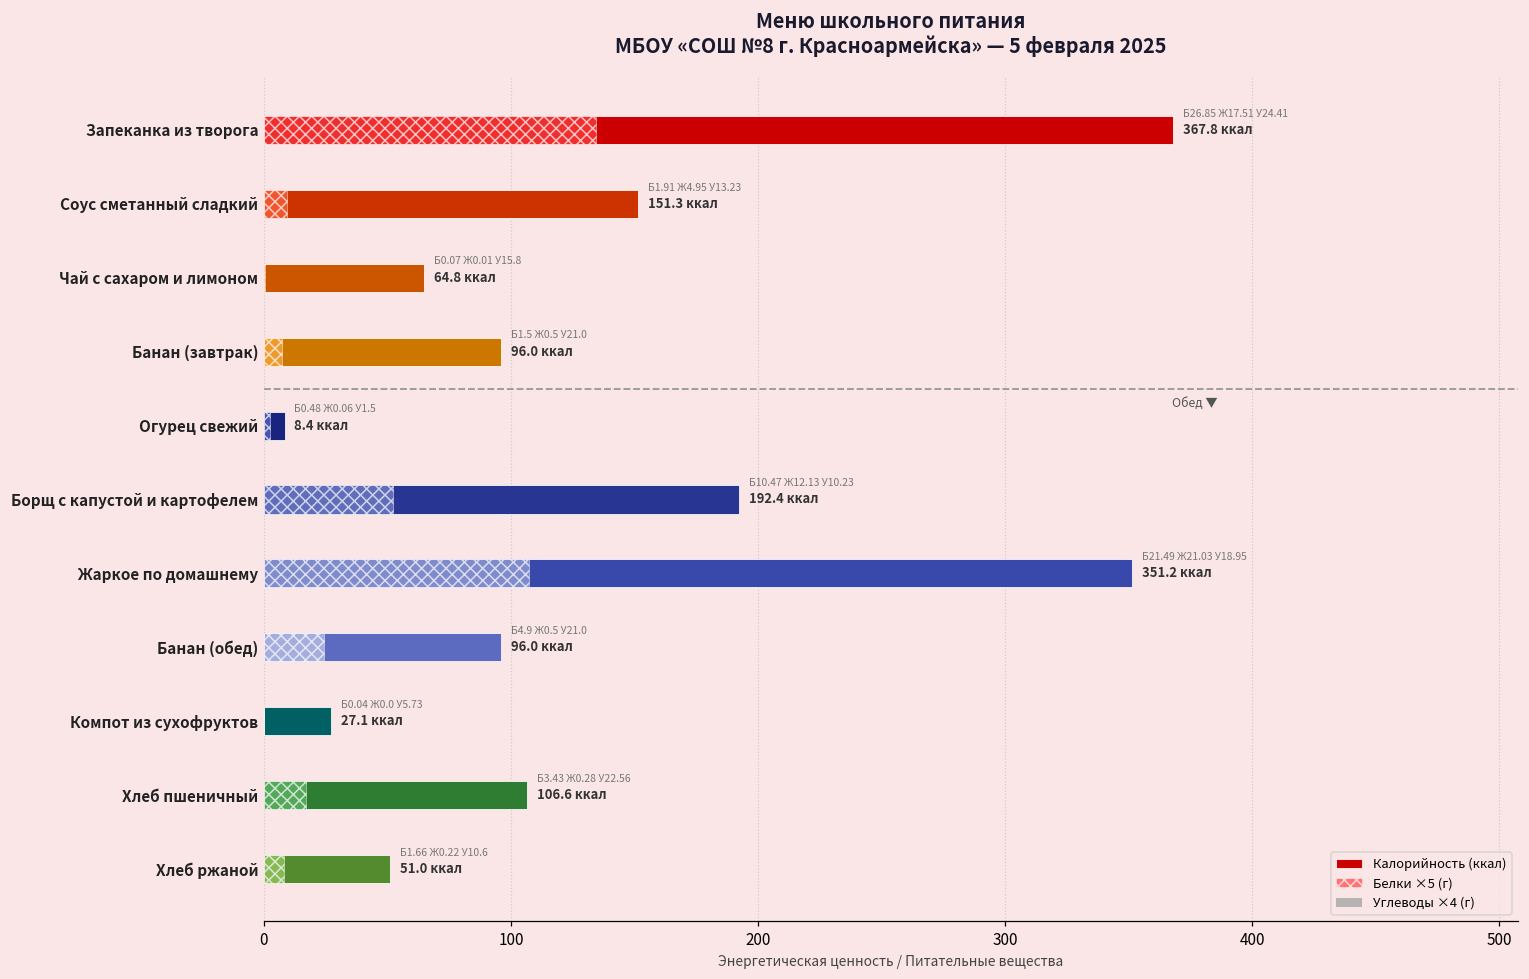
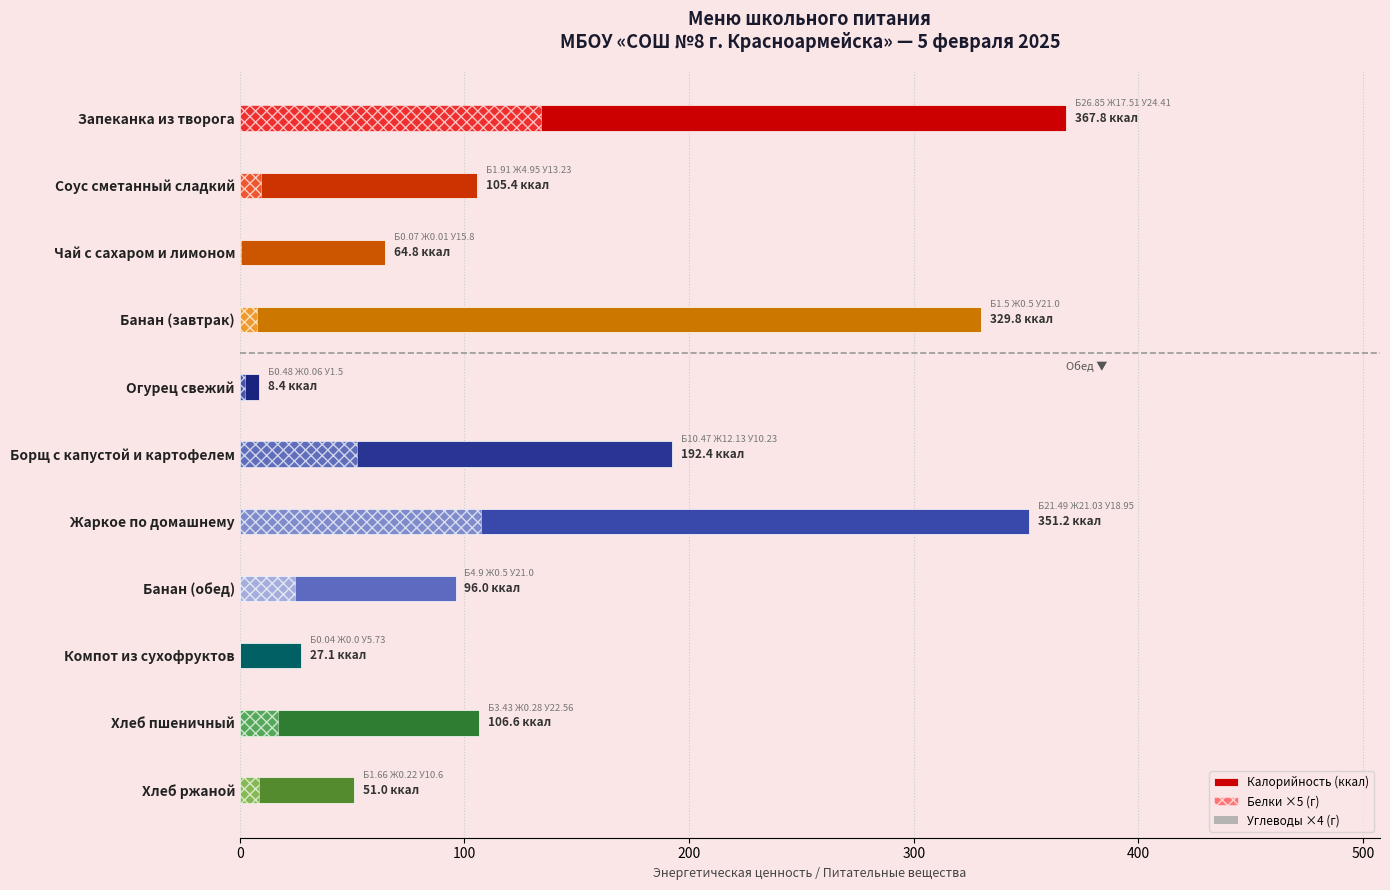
Калорийность (ккал), Соус сметанный сладкий: 151.3 -> 105.4
Калорийность (ккал), Банан (завтрак): 96.0 -> 329.8
